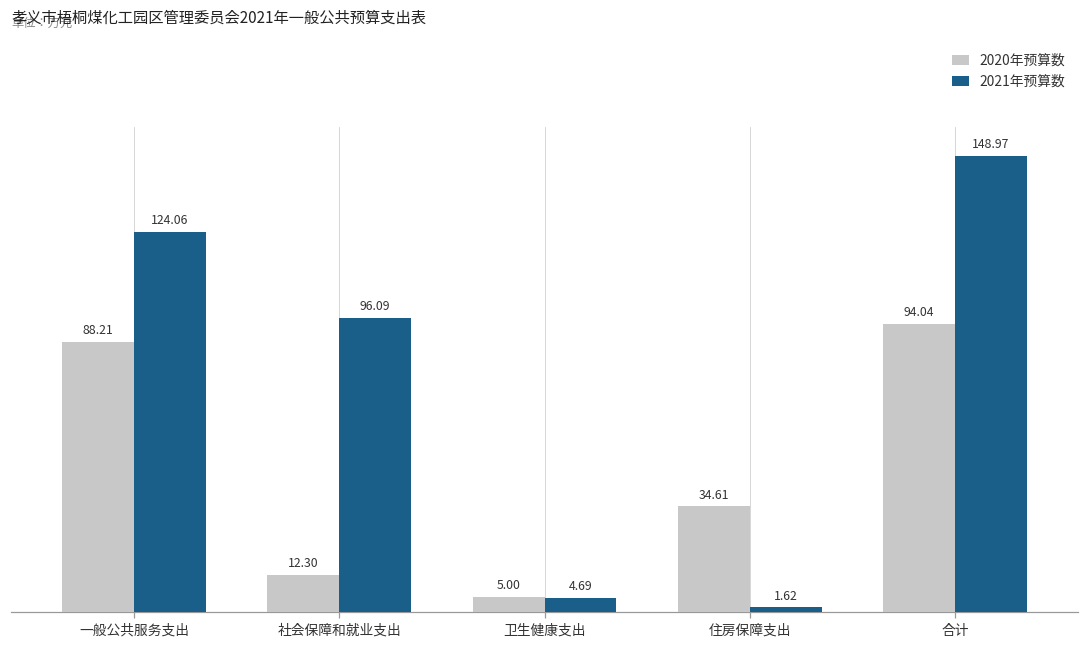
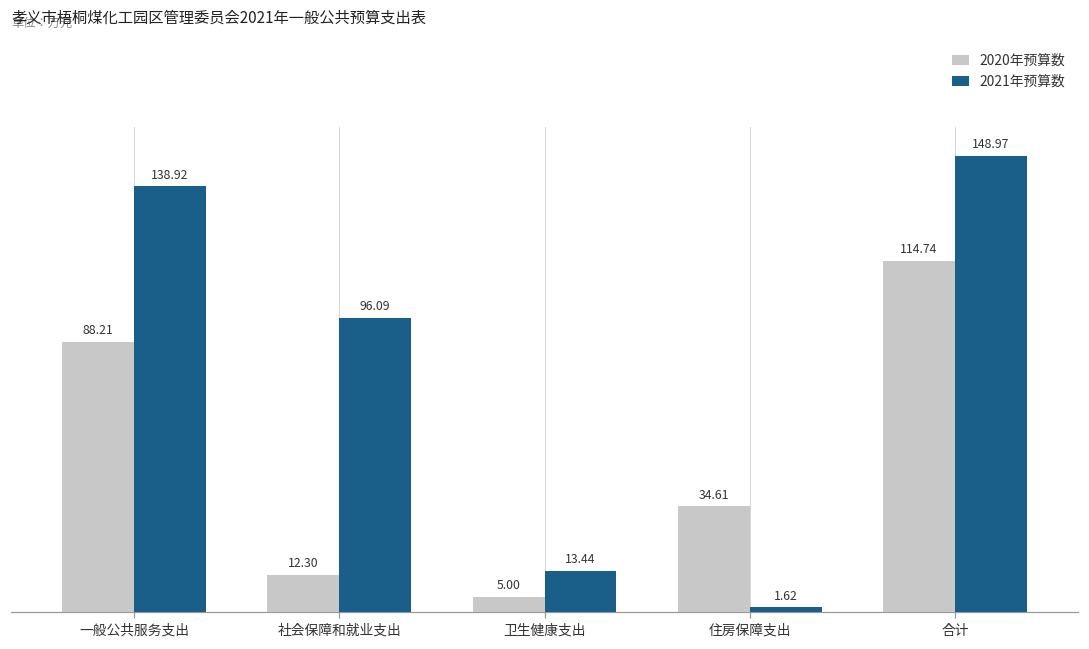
2021年预算数, 一般公共服务支出: 124.06 -> 138.92
2021年预算数, 卫生健康支出: 4.69 -> 13.44
2020年预算数, 合计: 94.04 -> 114.74
